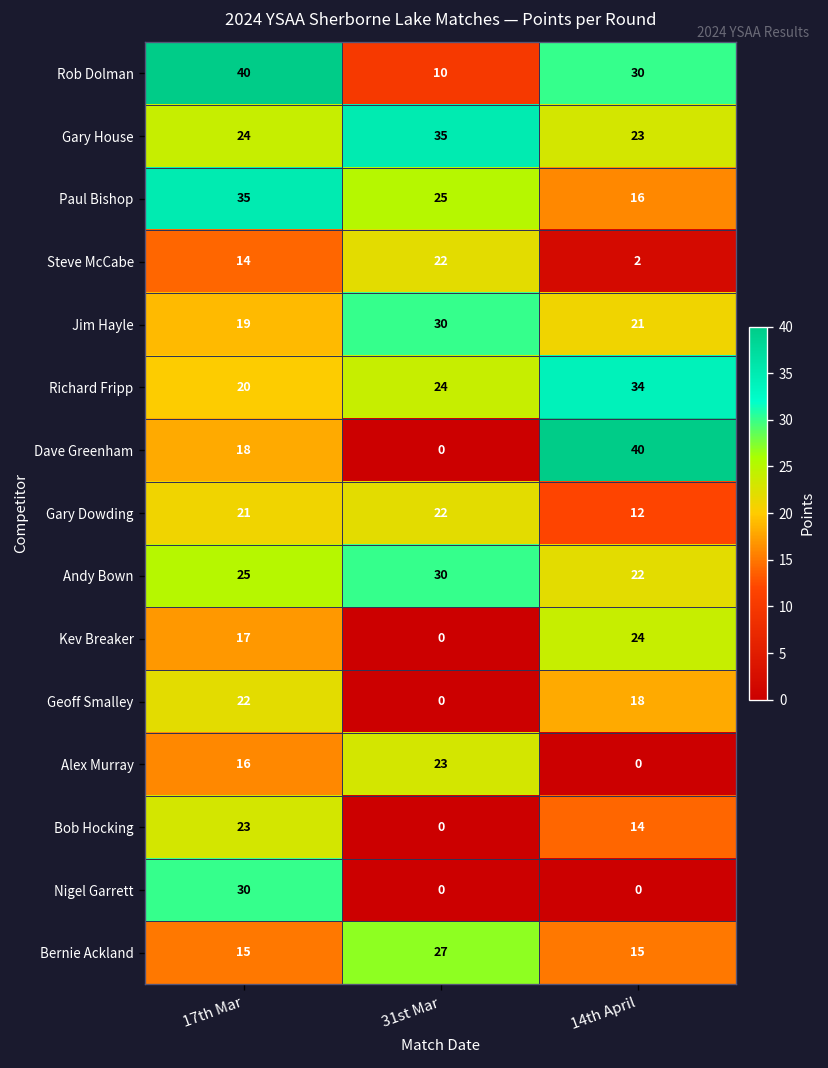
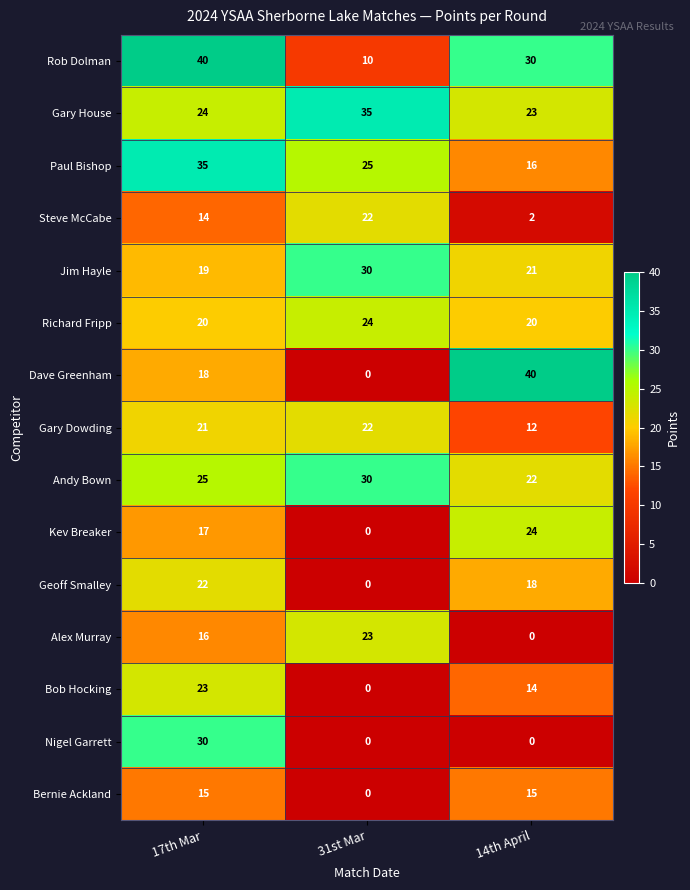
Richard Fripp, 14th April: 34 -> 20
Bernie Ackland, 31st Mar: 27 -> 0
